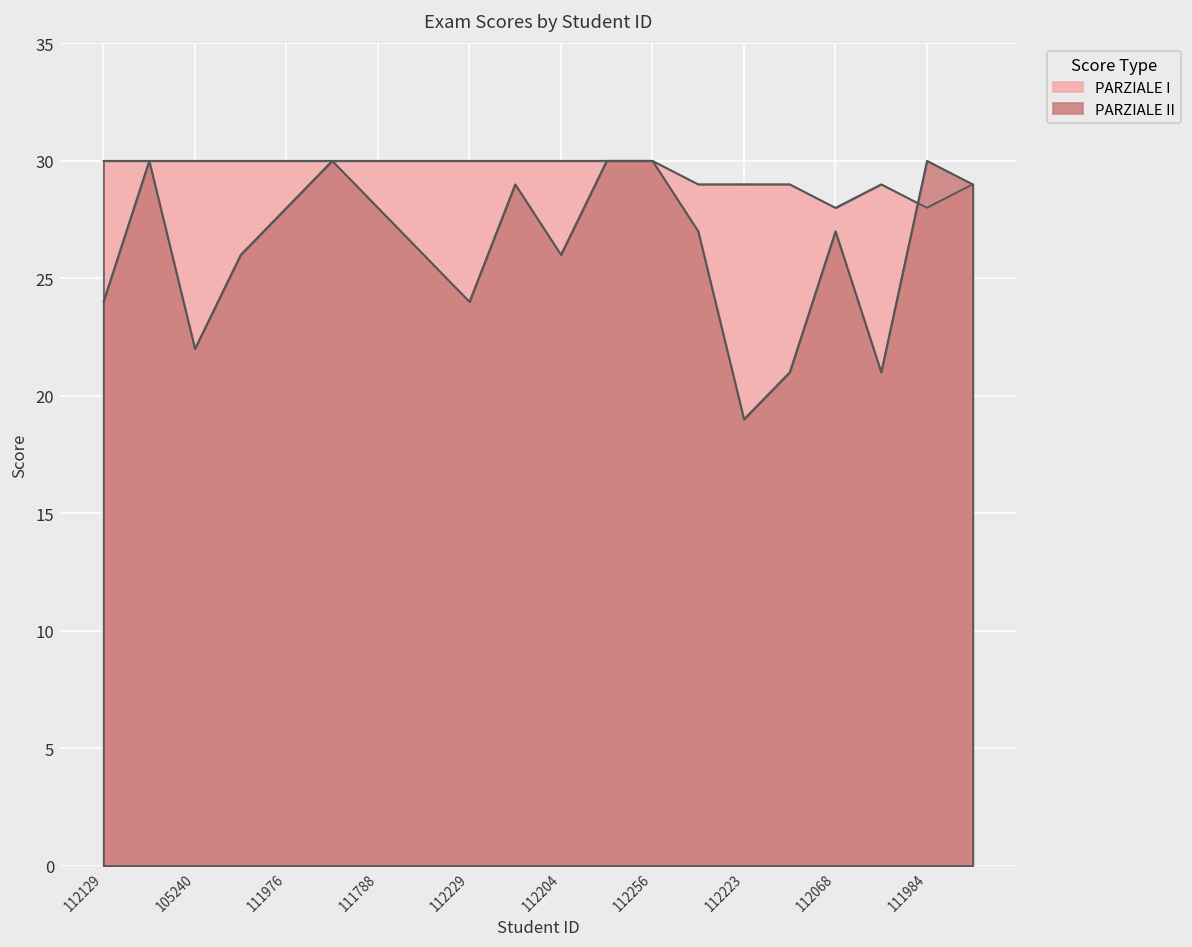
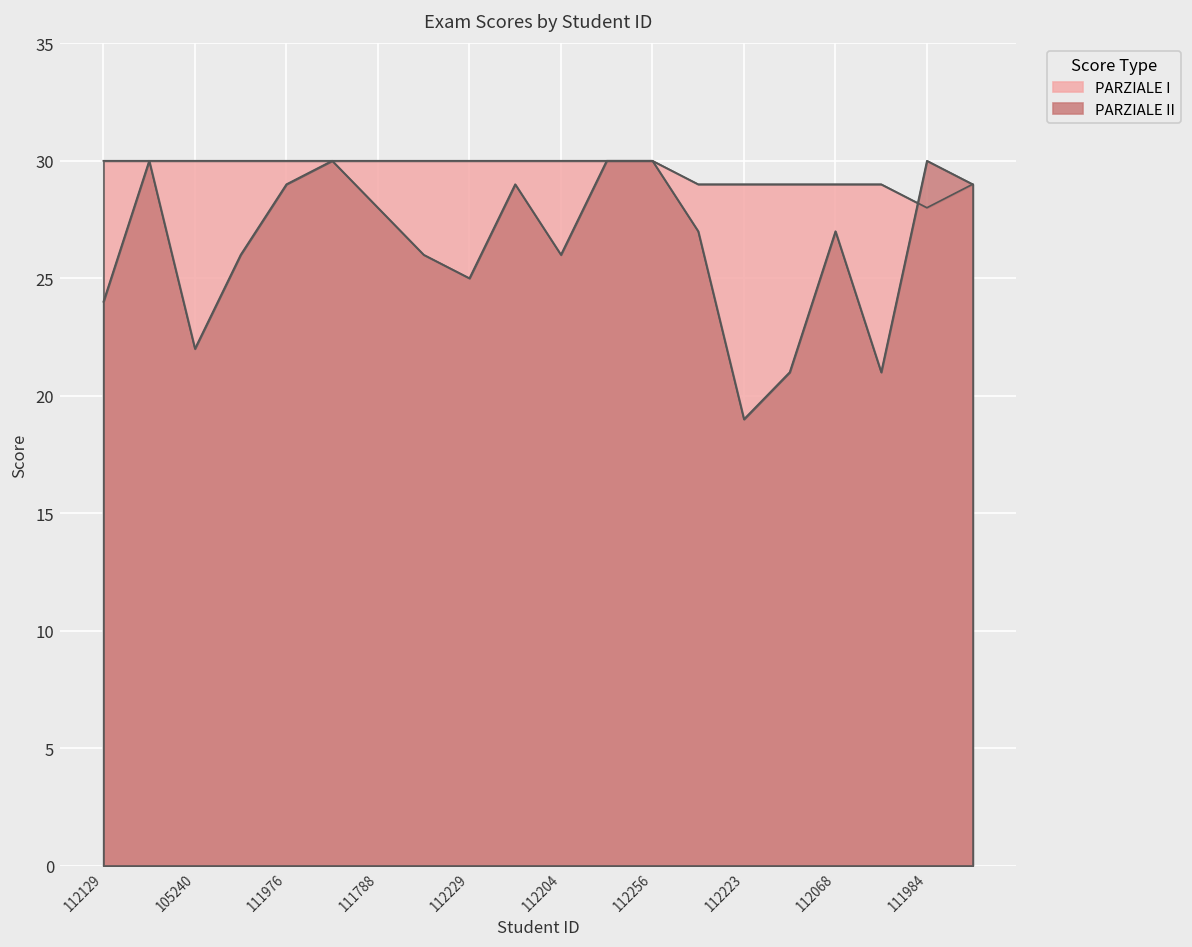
PARZIALE II, 111976: 28 -> 29
PARZIALE II, 112229: 24 -> 25
PARZIALE I, 112068: 28 -> 29
